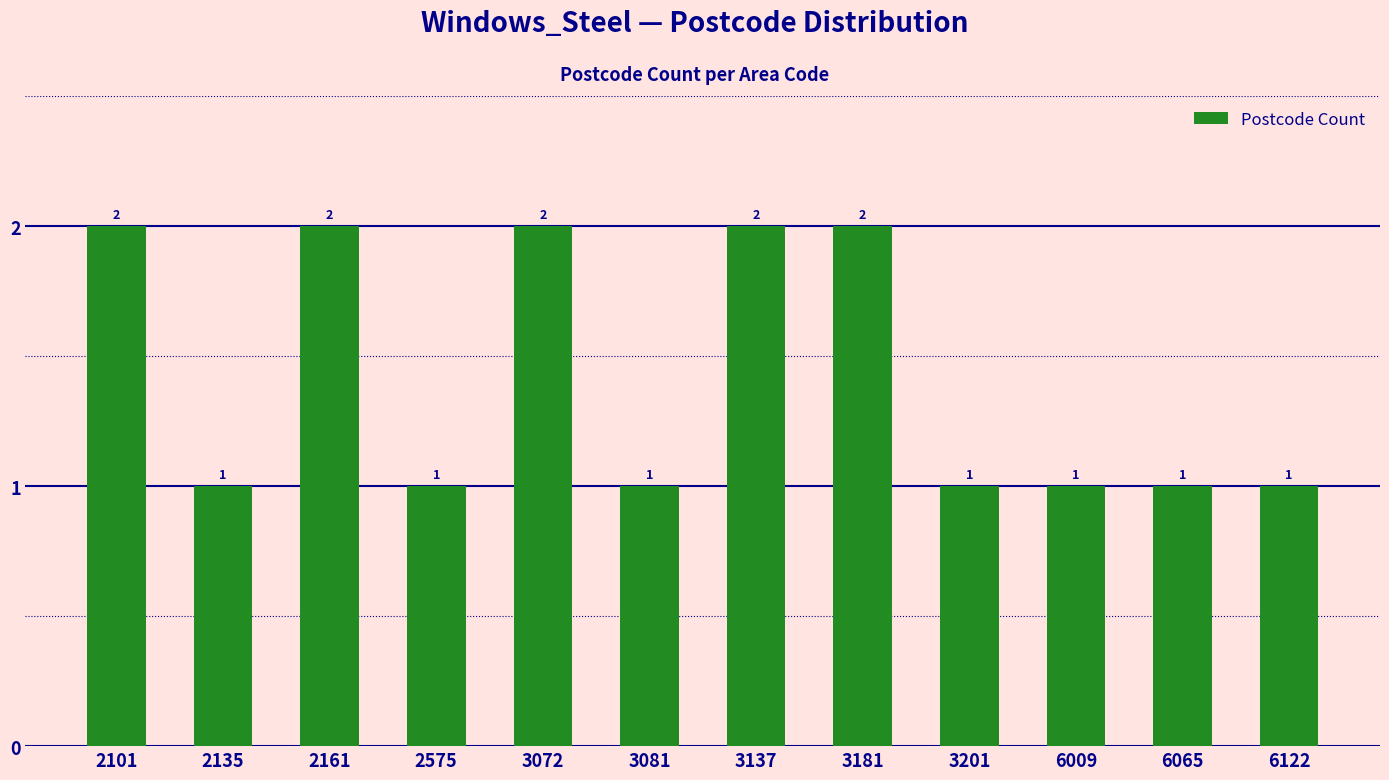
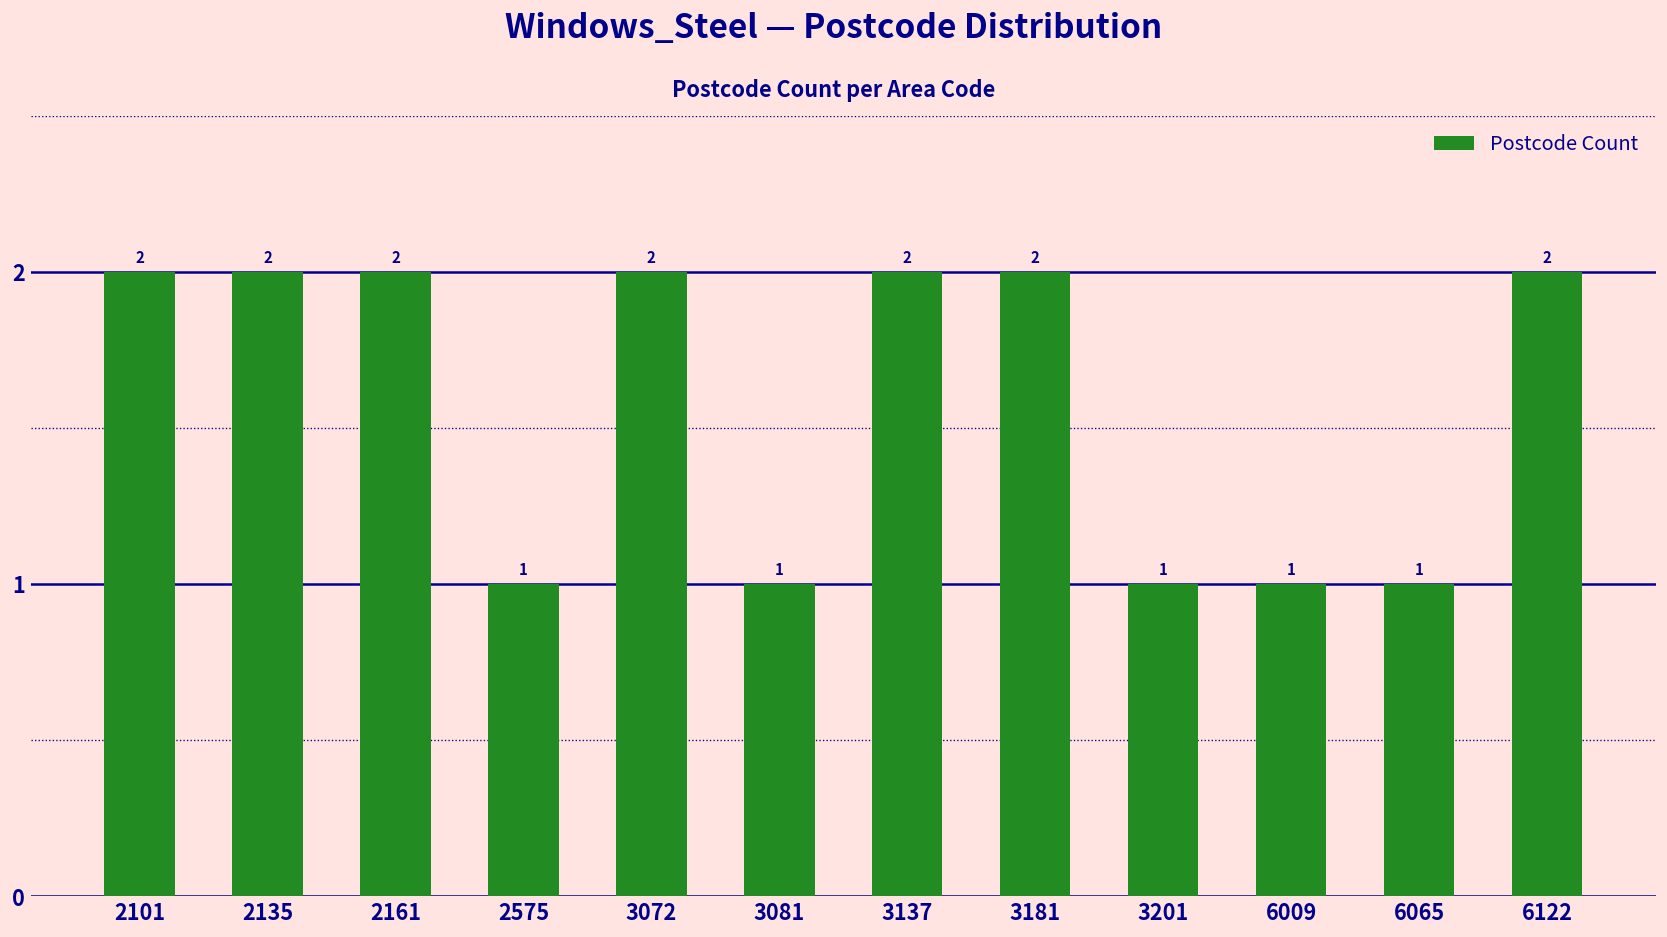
2135: 1 -> 2
6122: 1 -> 2
